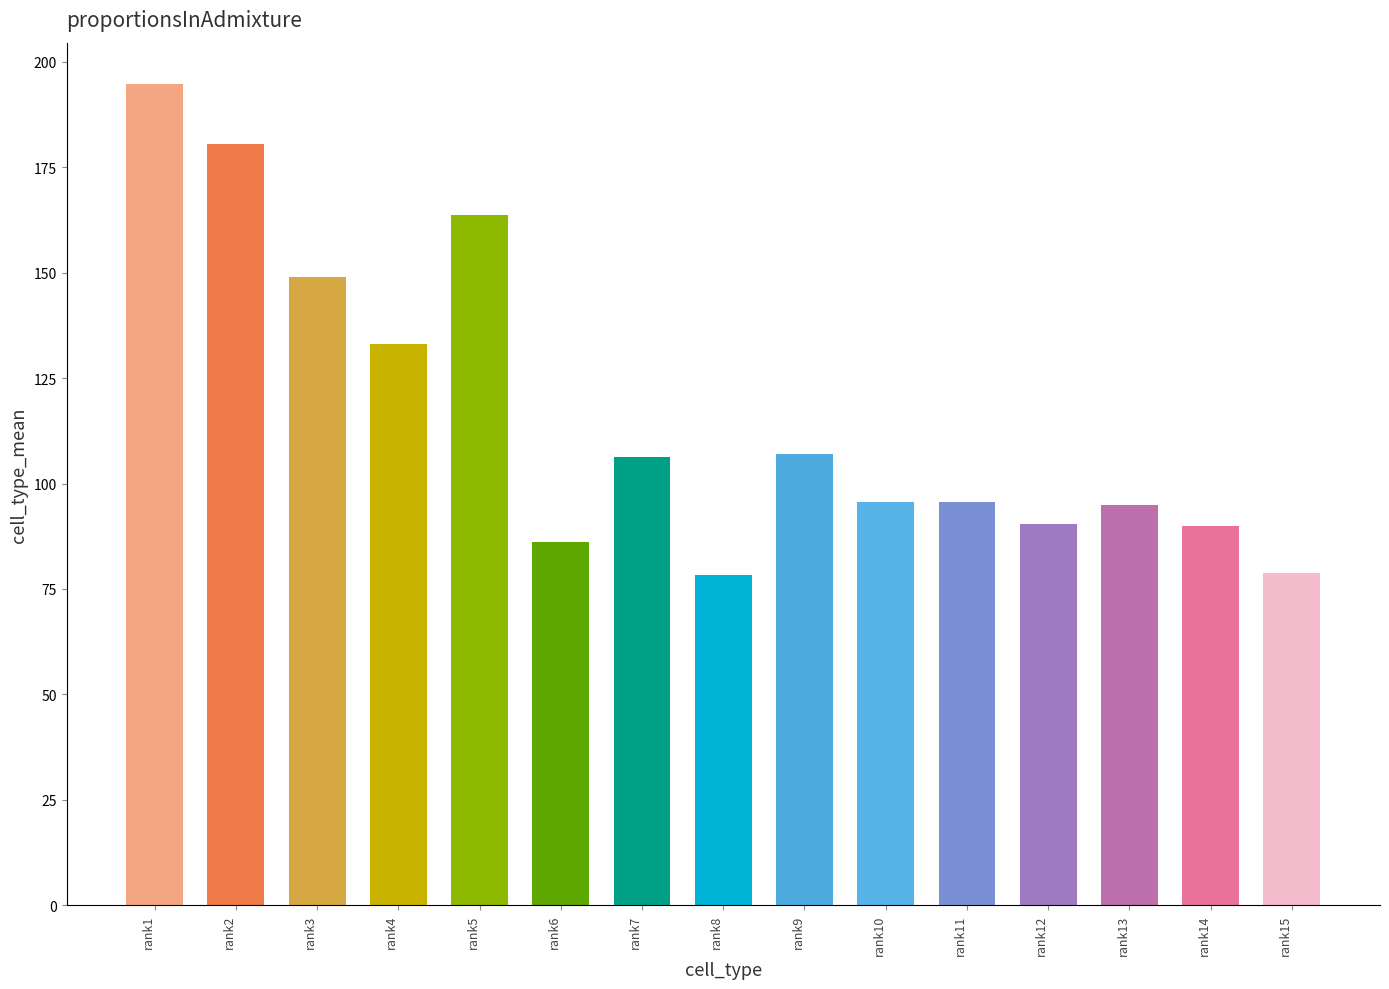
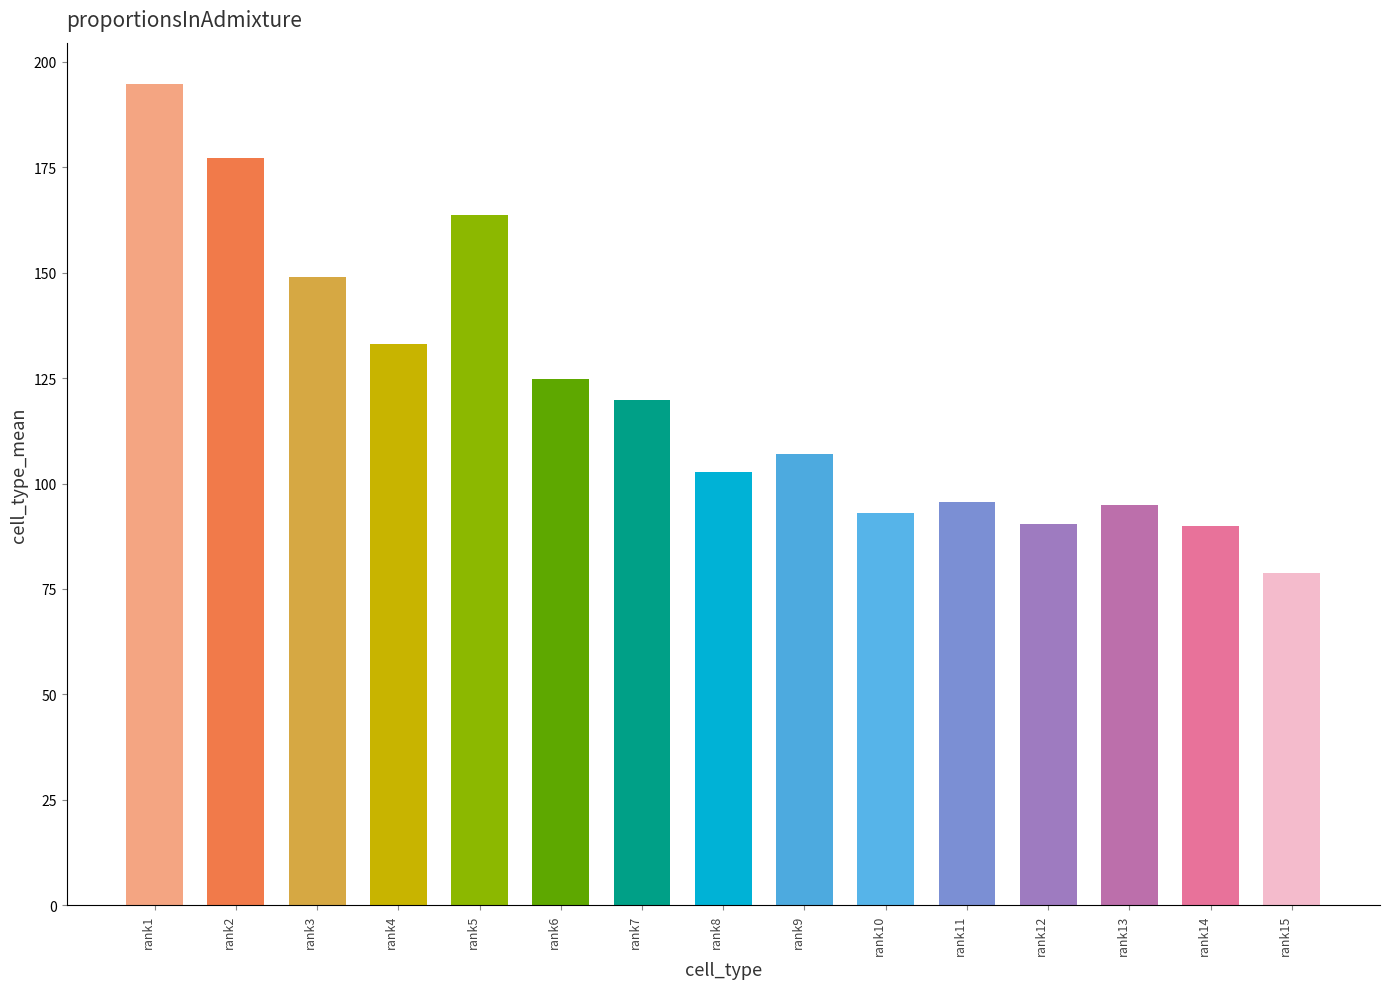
rank2: 180 -> 177
rank6: 86 -> 125
rank7: 106 -> 120
rank8: 78 -> 103
rank10: 96 -> 93
